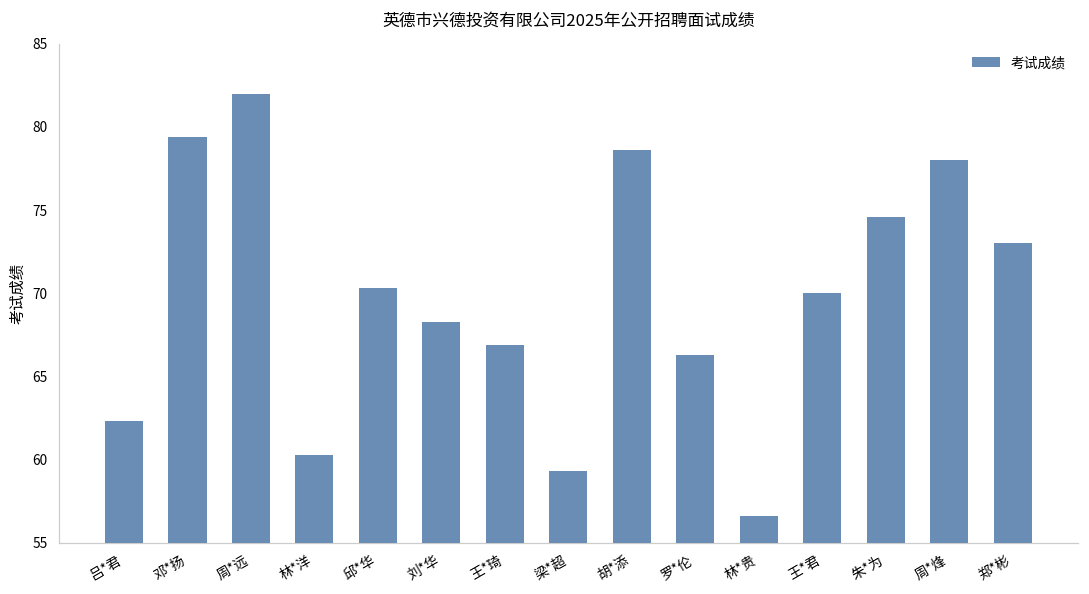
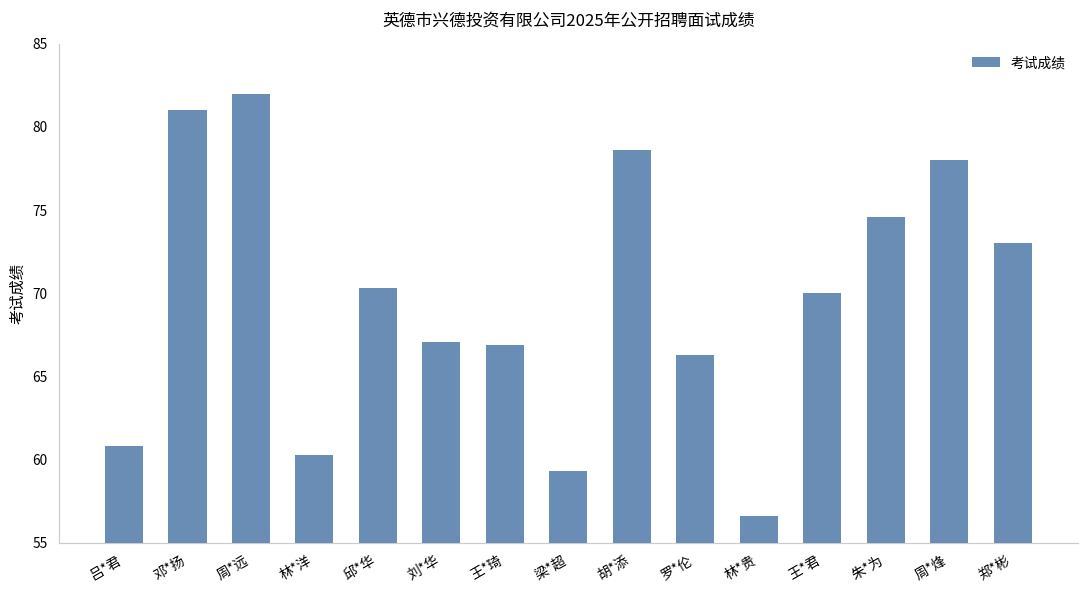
吕*君: 62.3 -> 60.8
邓*扬: 79.4 -> 81.0
刘*华: 68.3 -> 67.1
